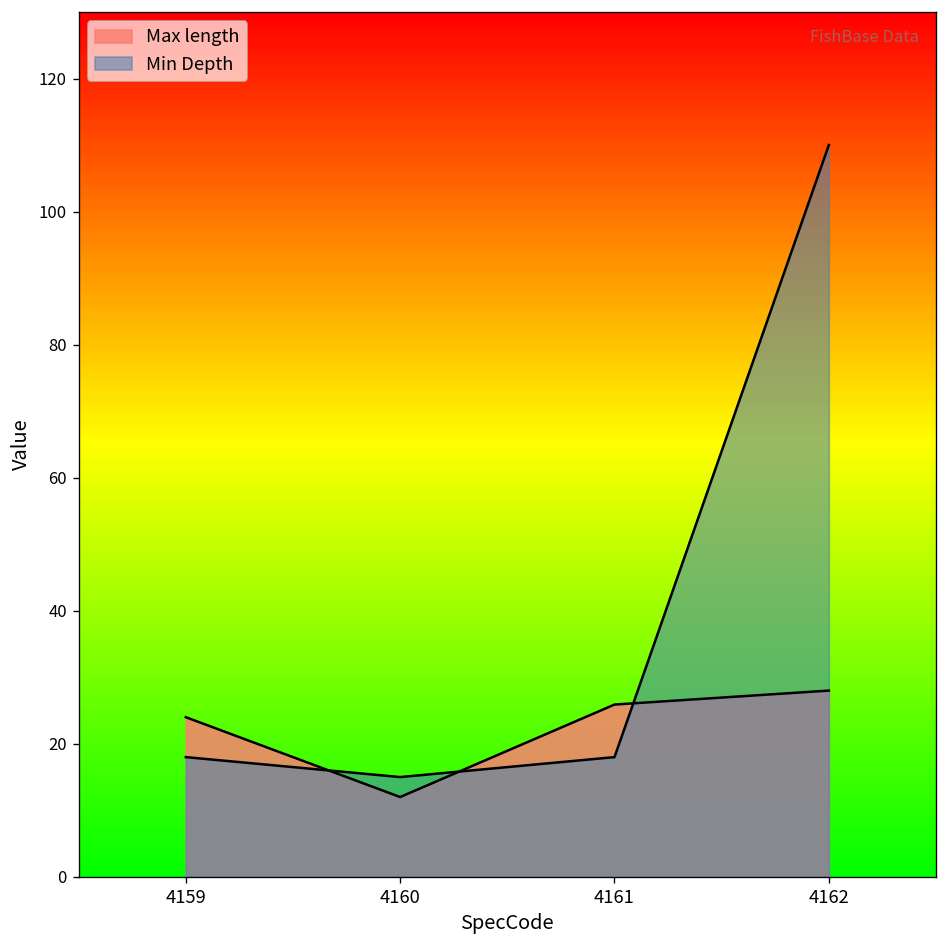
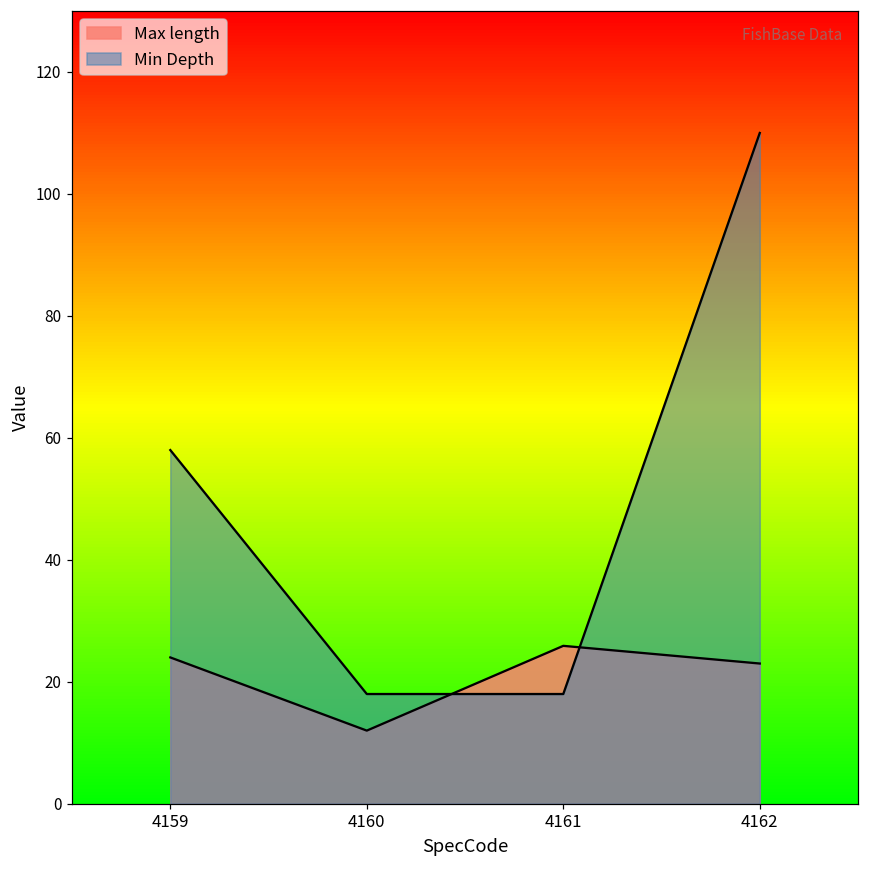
Min Depth, 4159: 18 -> 58
Min Depth, 4160: 15 -> 18
Max length, 4162: 28 -> 23
